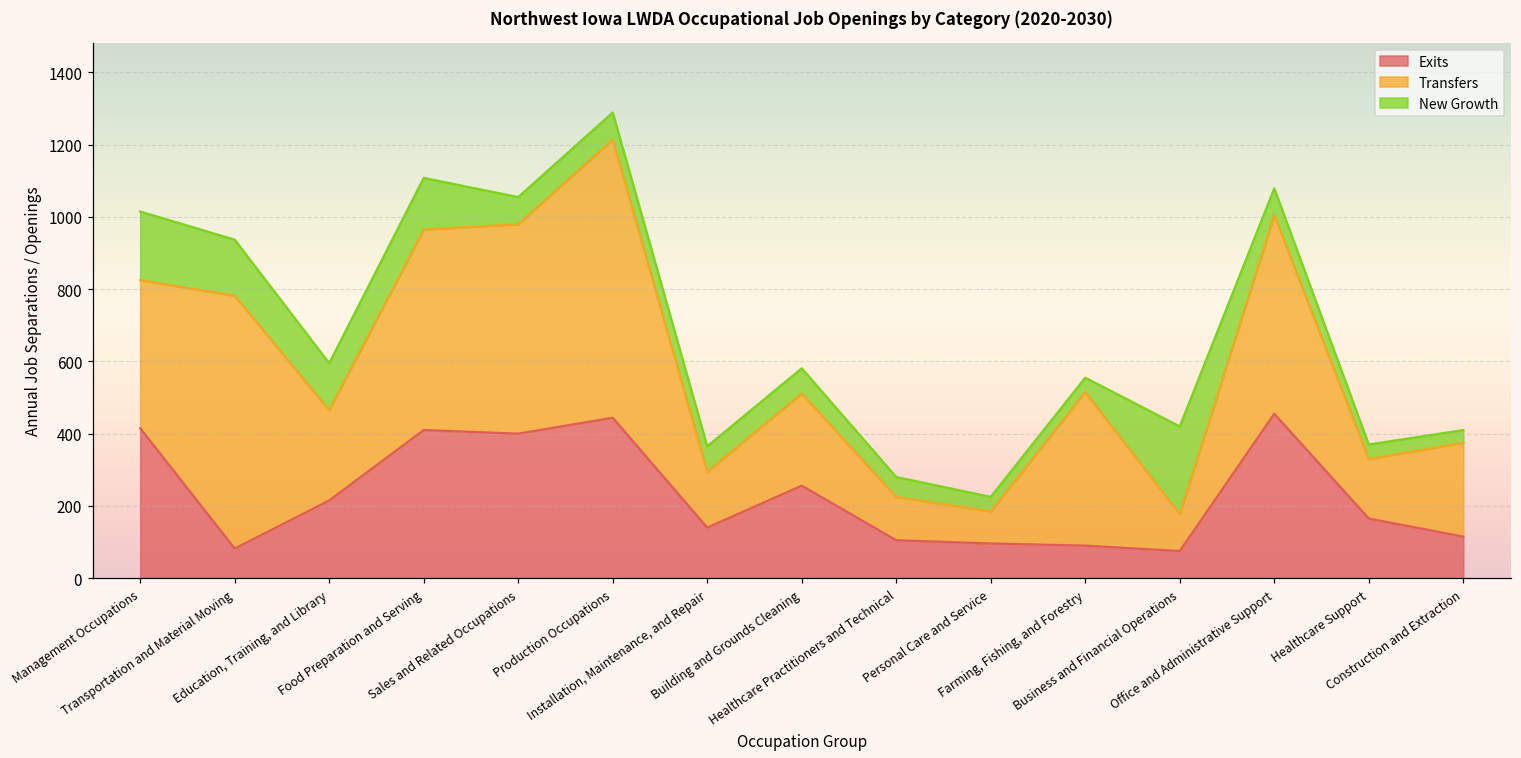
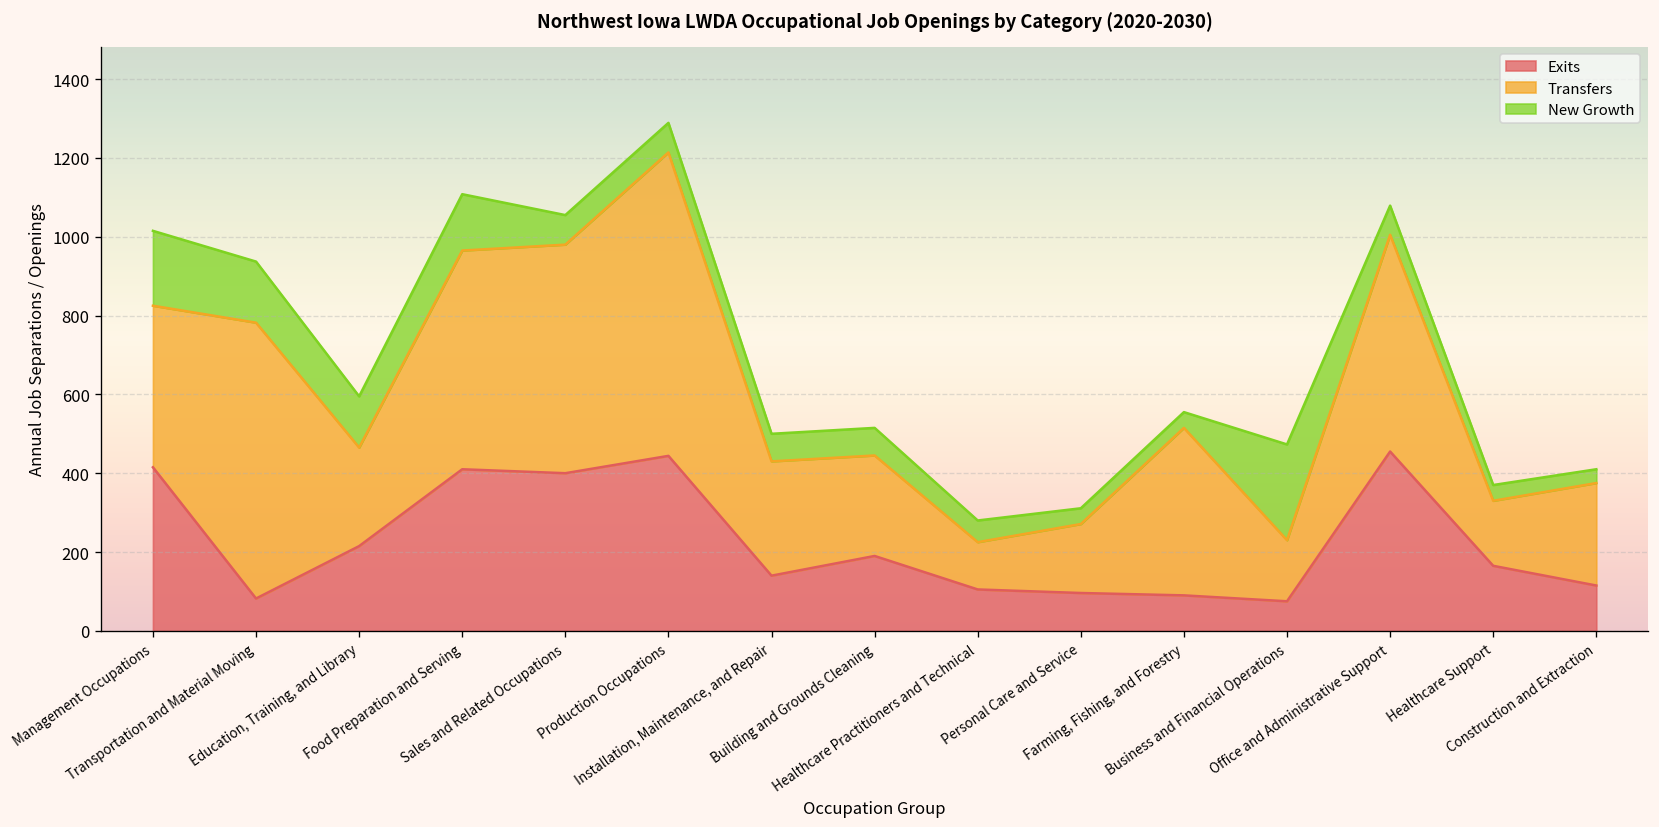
Transfers, Installation, Maintenance, and Repair: 160 -> 290
Exits, Building and Grounds Cleaning: 260 -> 190
Transfers, Personal Care and Service: 90 -> 180
Transfers, Business and Financial Operations: 100 -> 160
